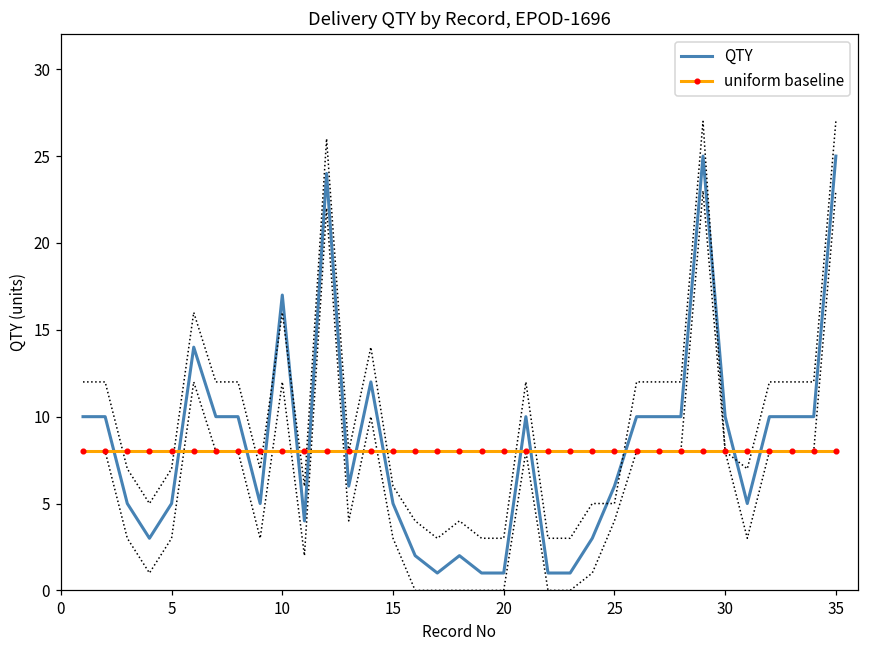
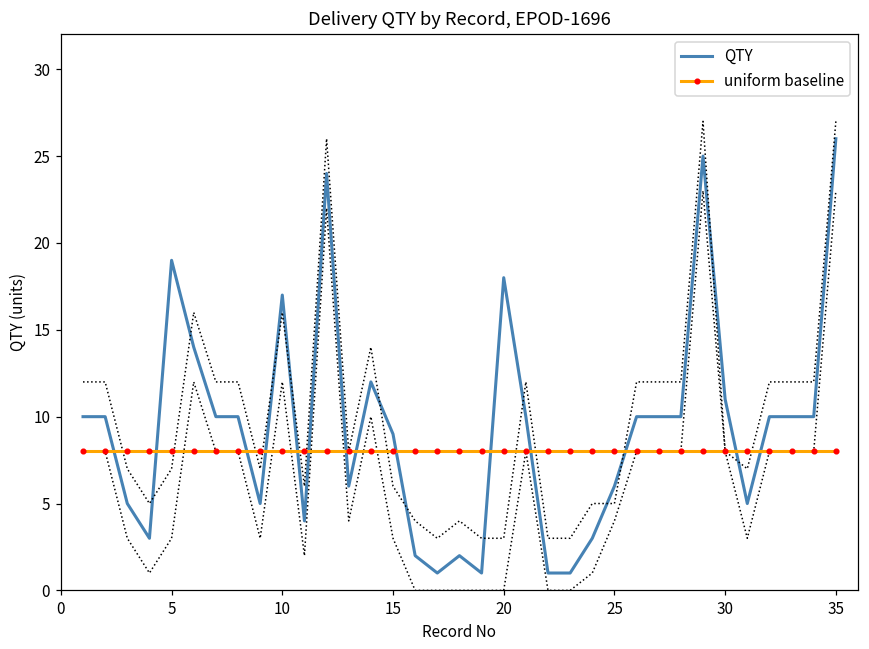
QTY, 5: 5 -> 19
QTY, 15: 5 -> 9
QTY, 20: 1 -> 18
QTY, 30: 10 -> 11
QTY, 35: 25 -> 26
